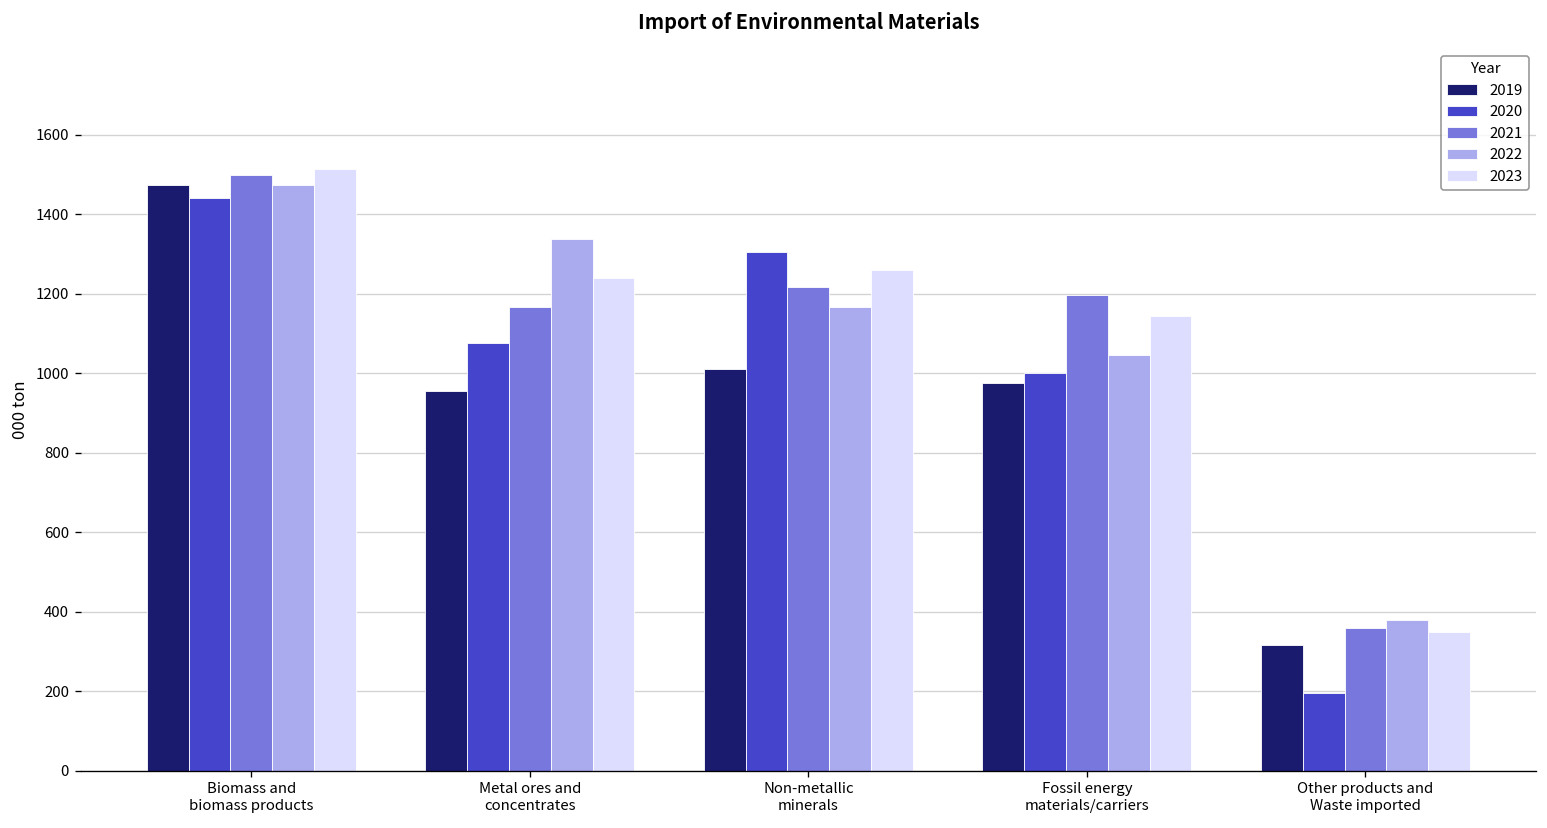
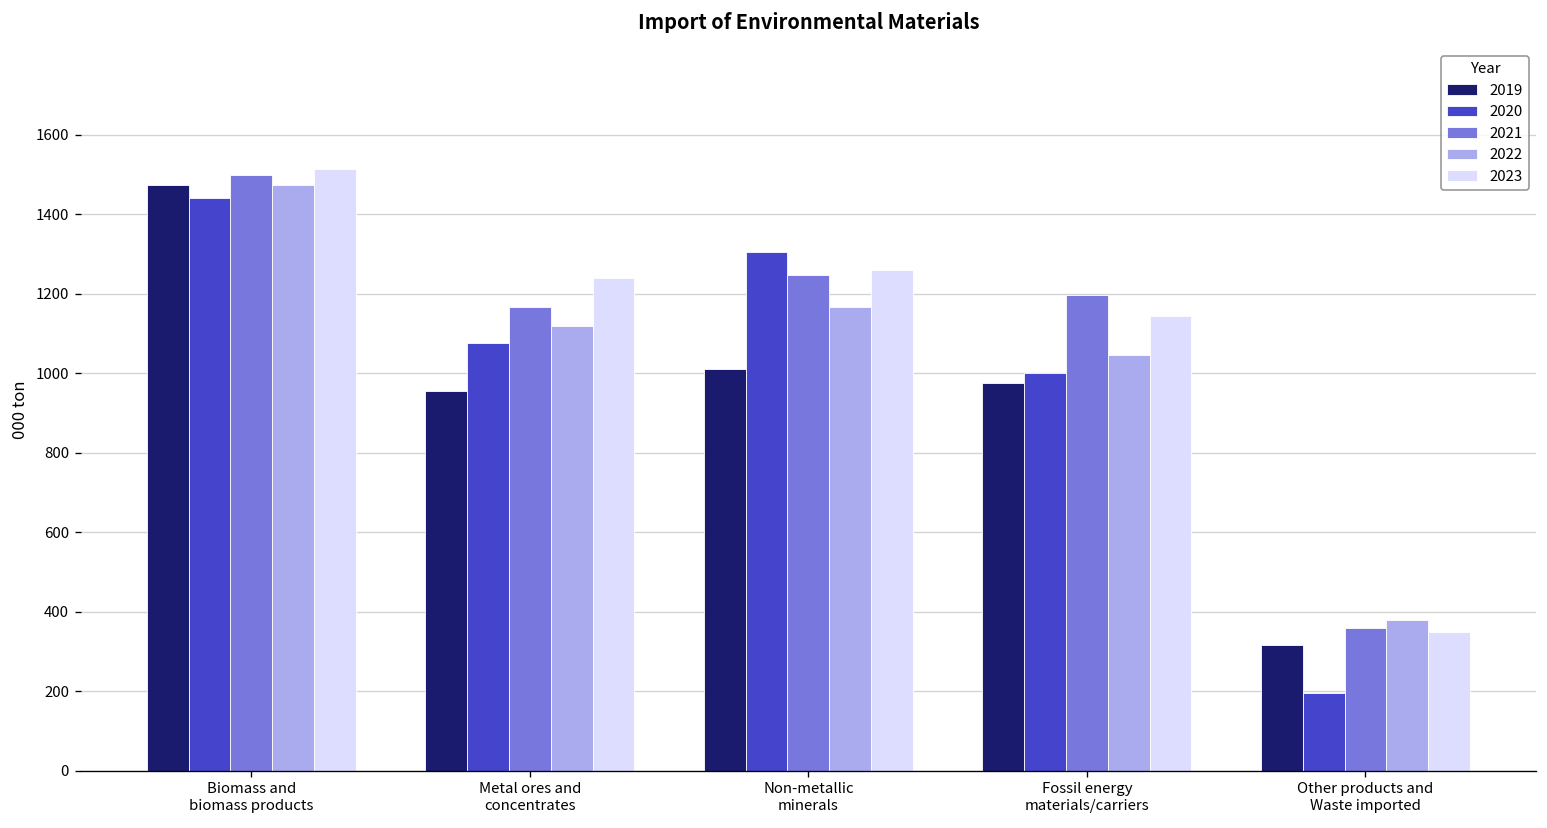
2022, Metal ores and concentrates: 1340 -> 1120
2021, Non-metallic minerals: 1220 -> 1250
